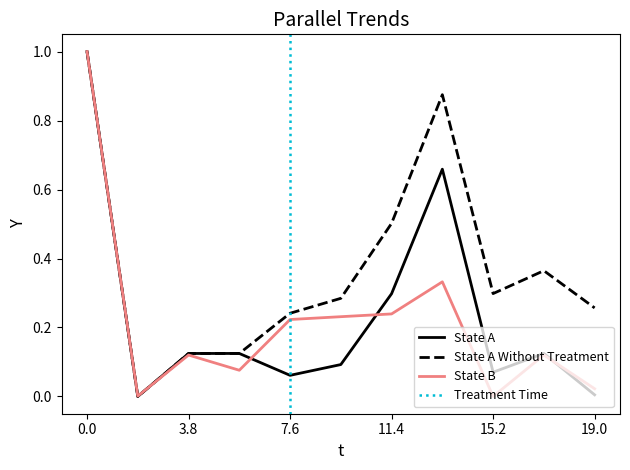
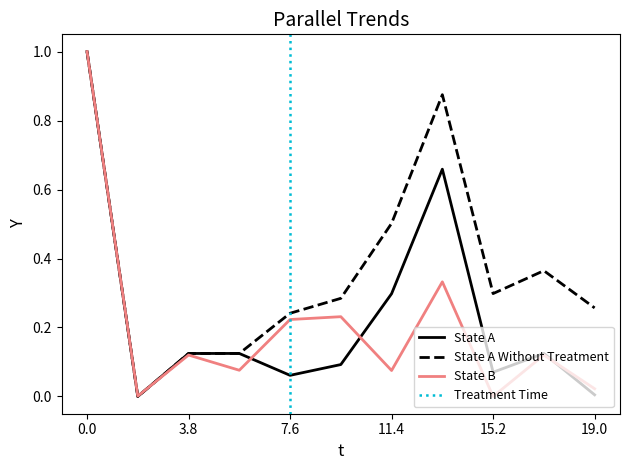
State B, 11.4: 0.24 -> 0.08
